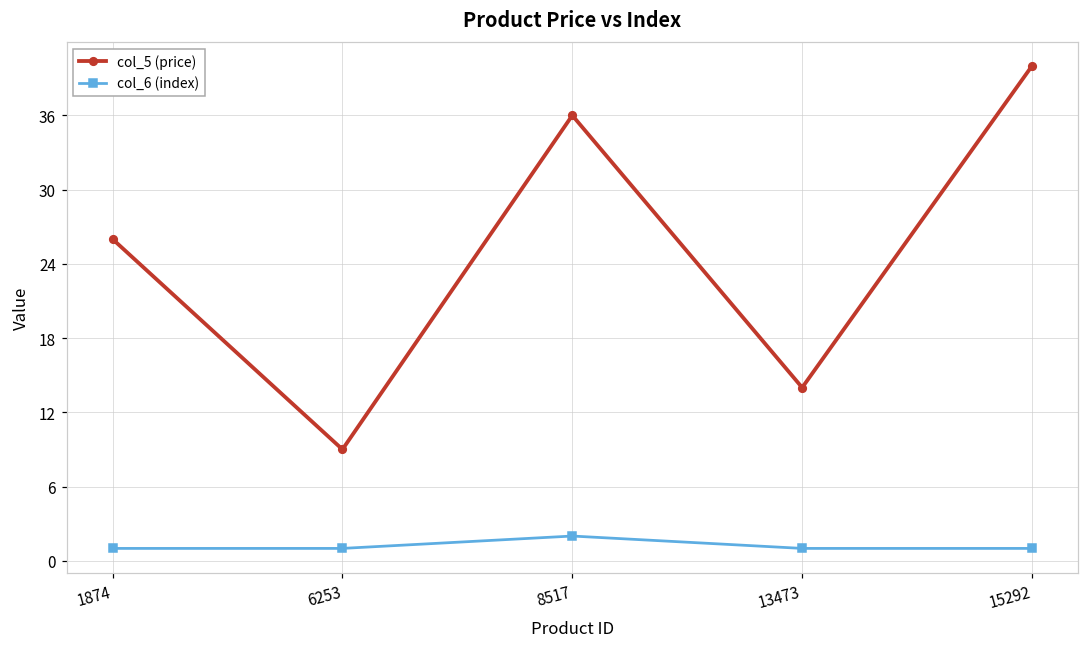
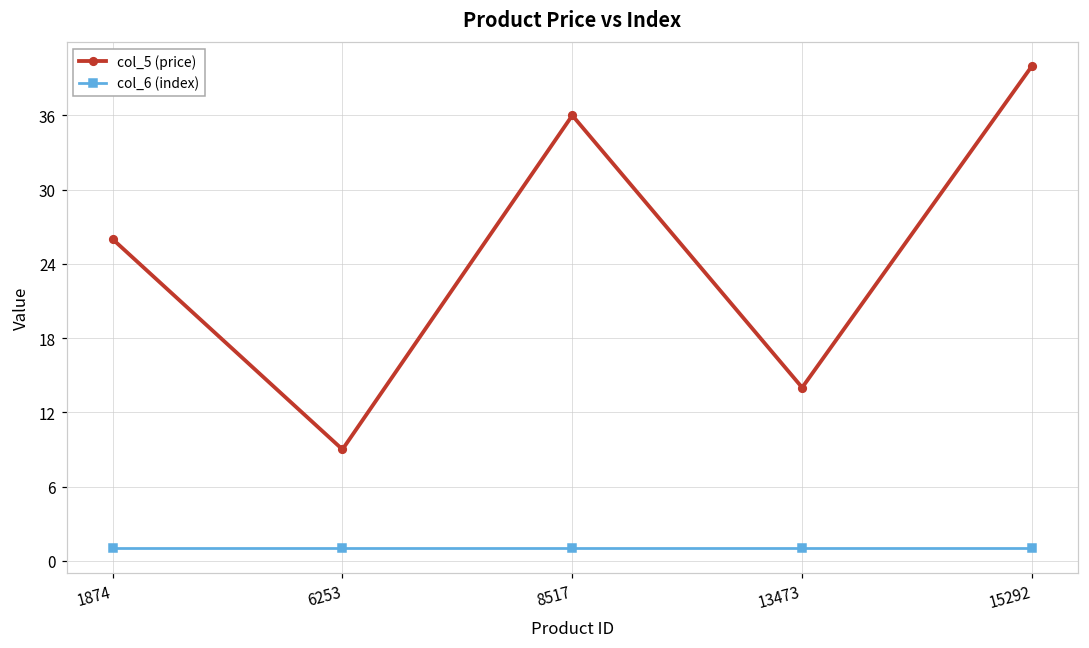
col_6 (index), 8517: 2 -> 1
